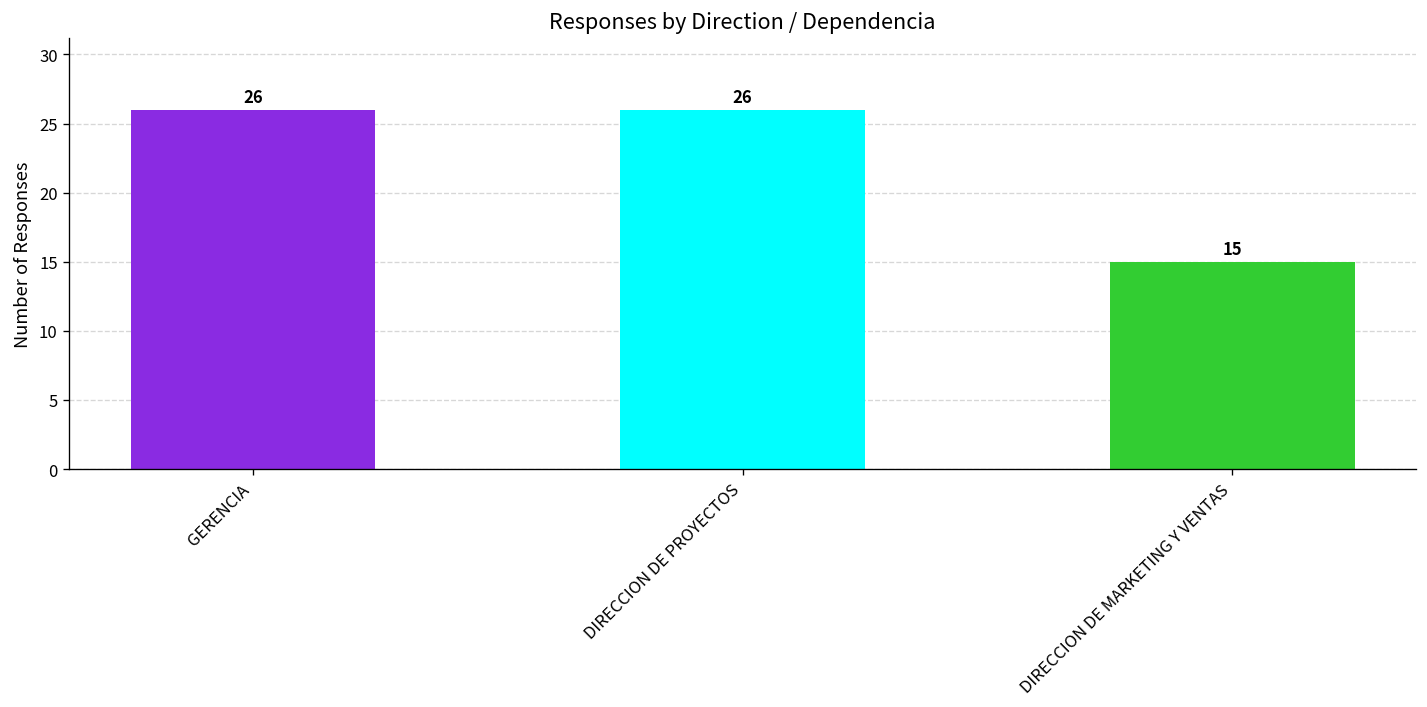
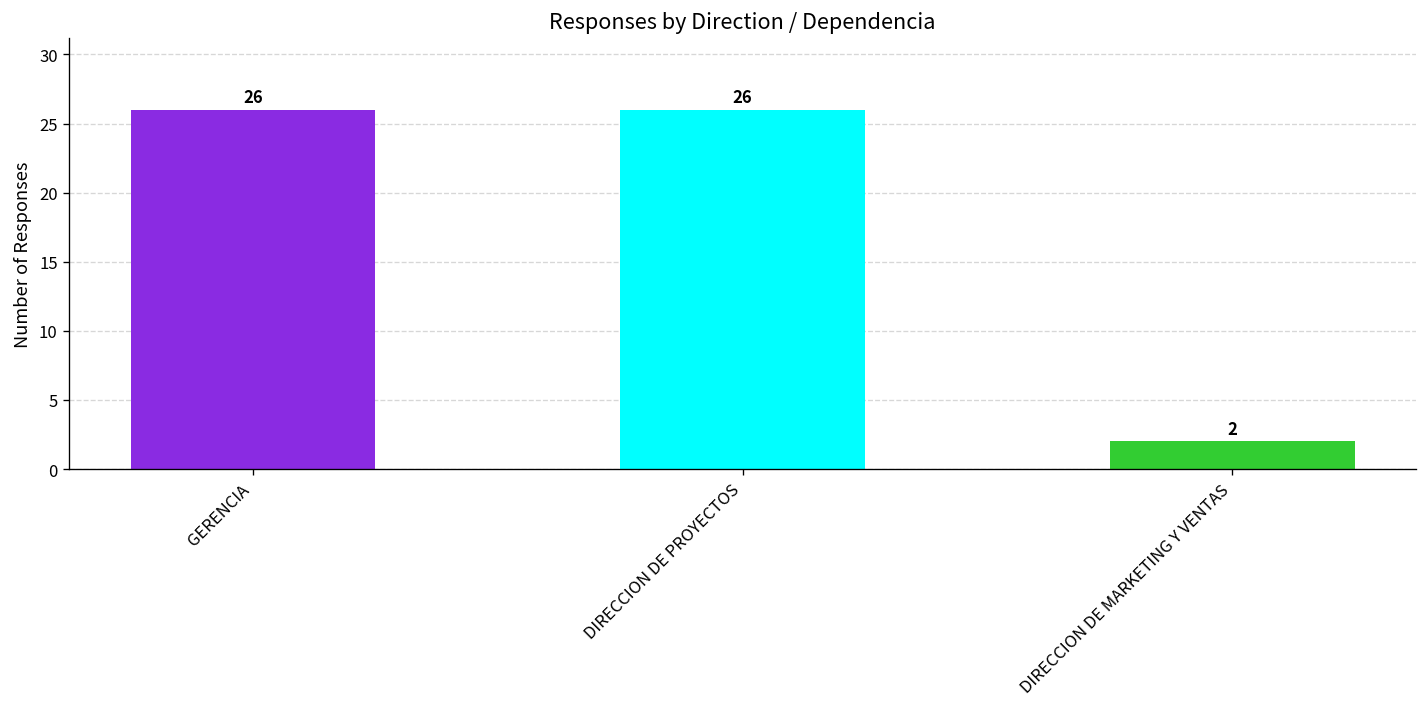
DIRECCION DE MARKETING Y VENTAS: 15 -> 2
